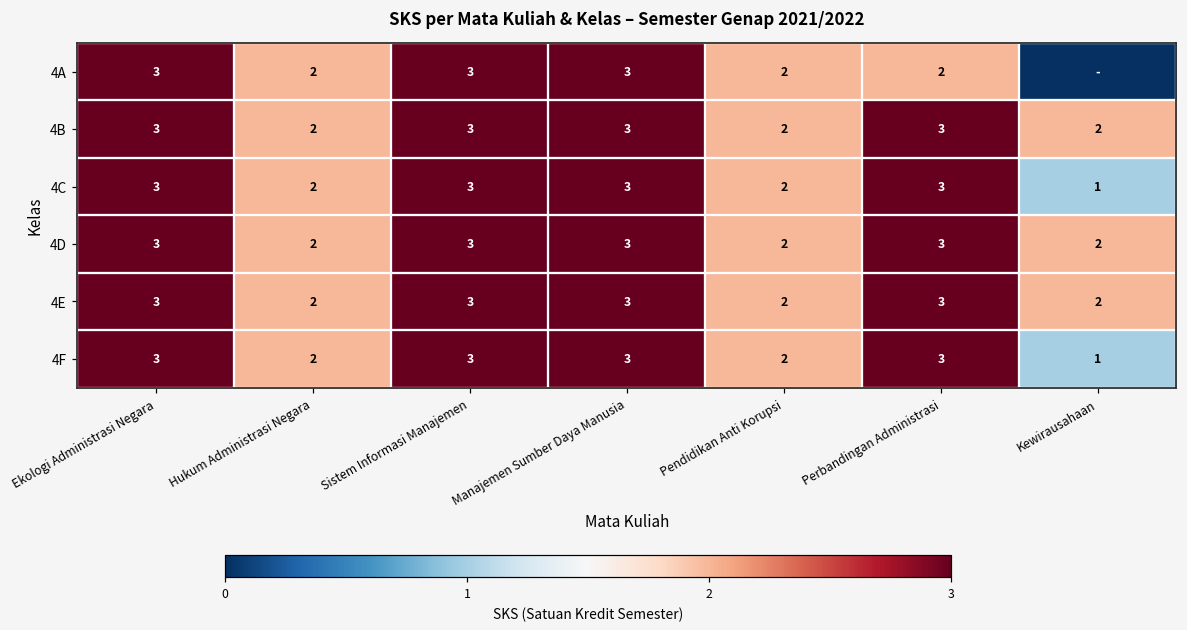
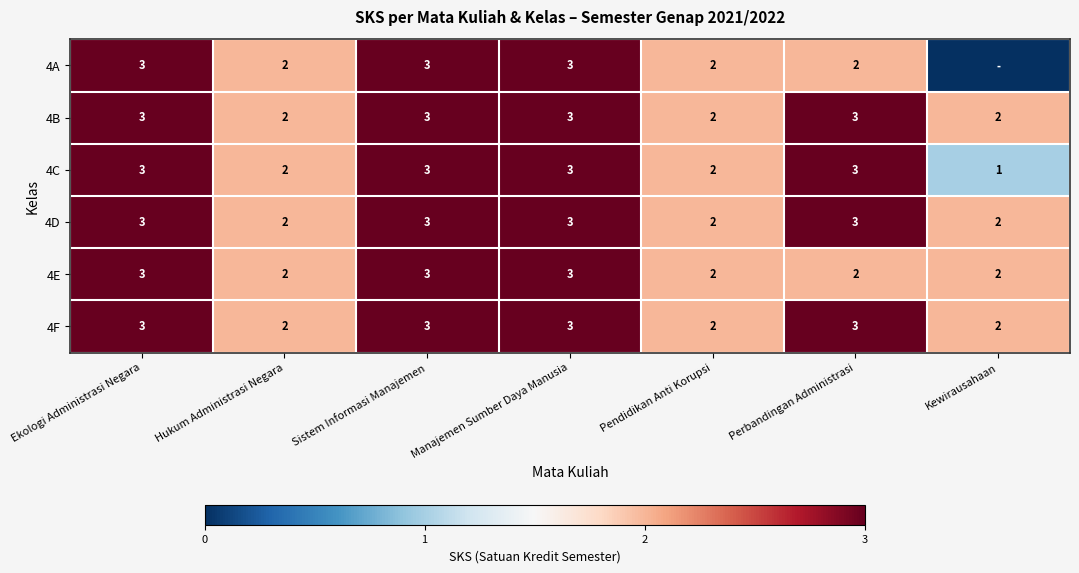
4E, Perbandingan Administrasi: 3 -> 2
4F, Kewirausahaan: 1 -> 2
